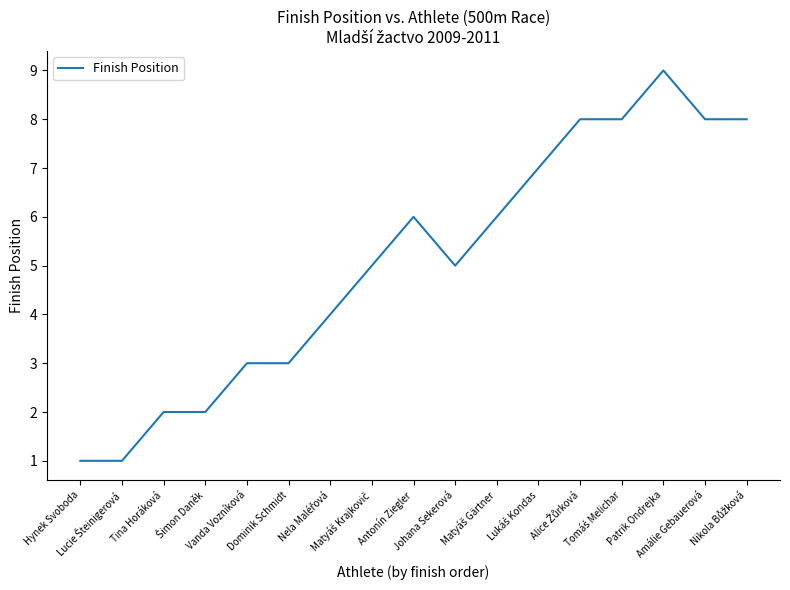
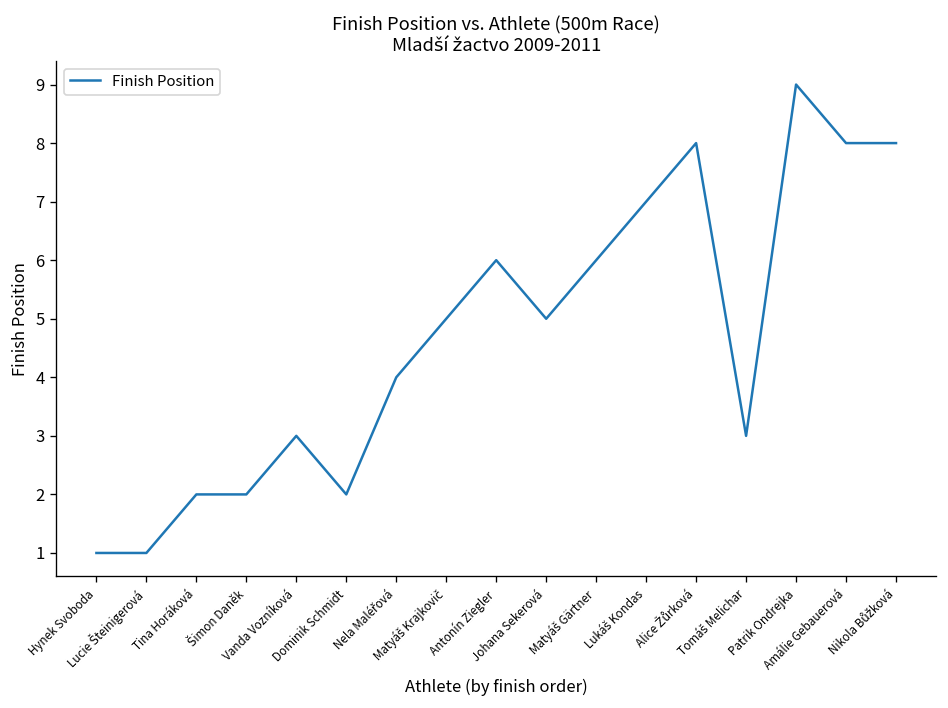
Dominik Schmidt: 3 -> 2
Tomáš Melichar: 8 -> 3
